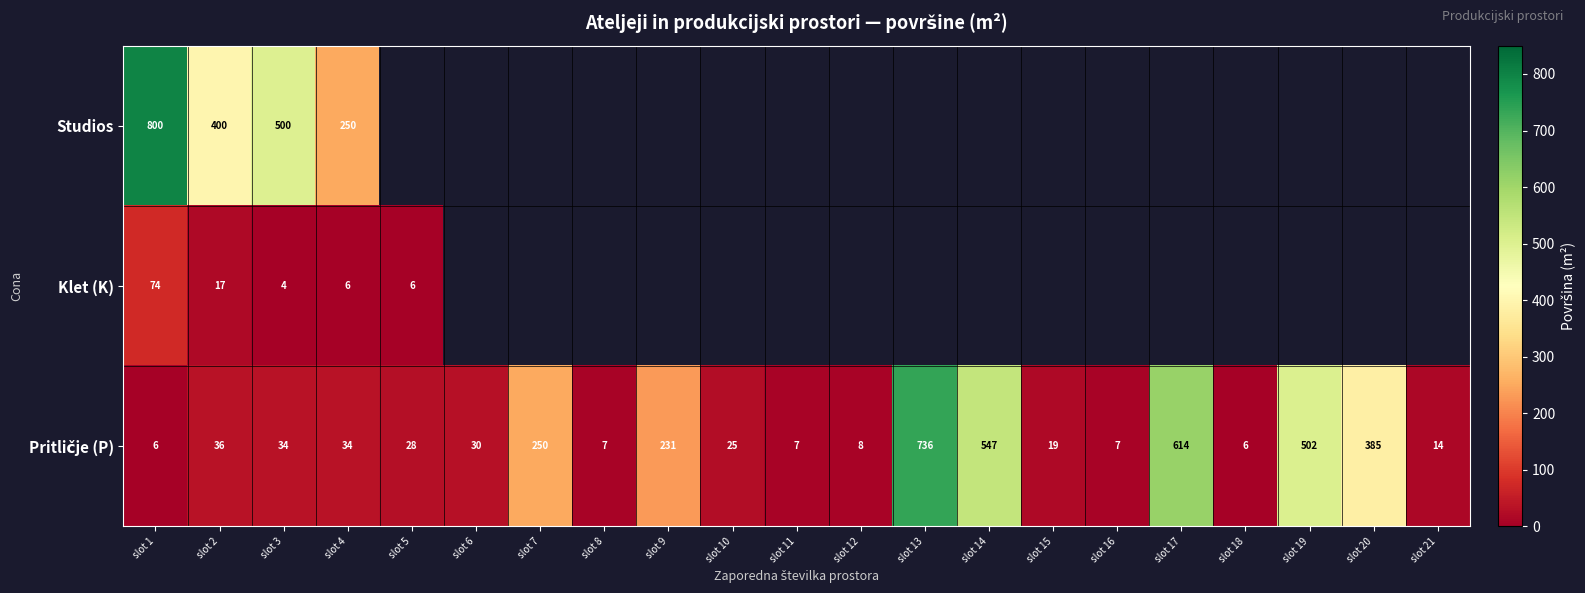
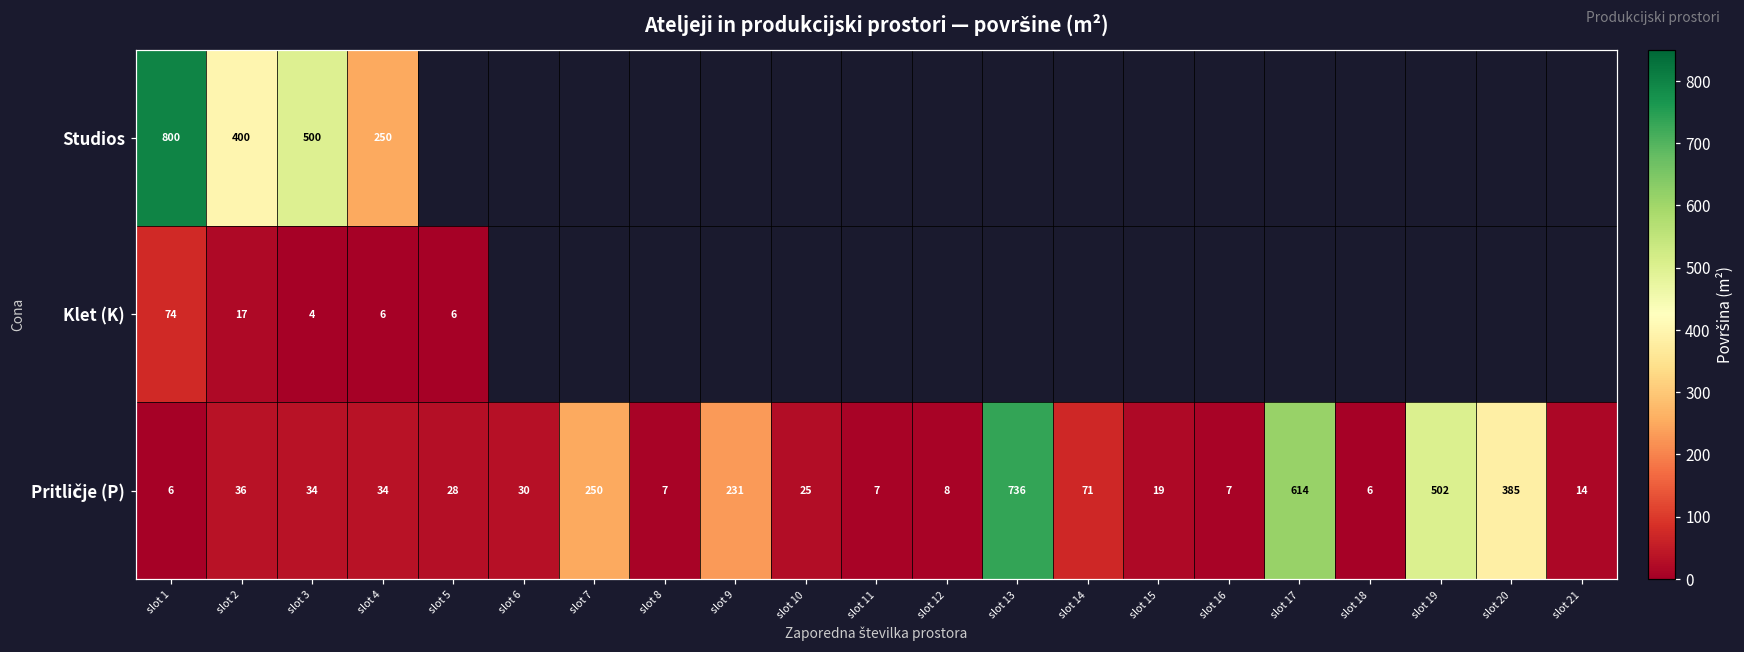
Pritličje (P), slot 14: 547 -> 71
